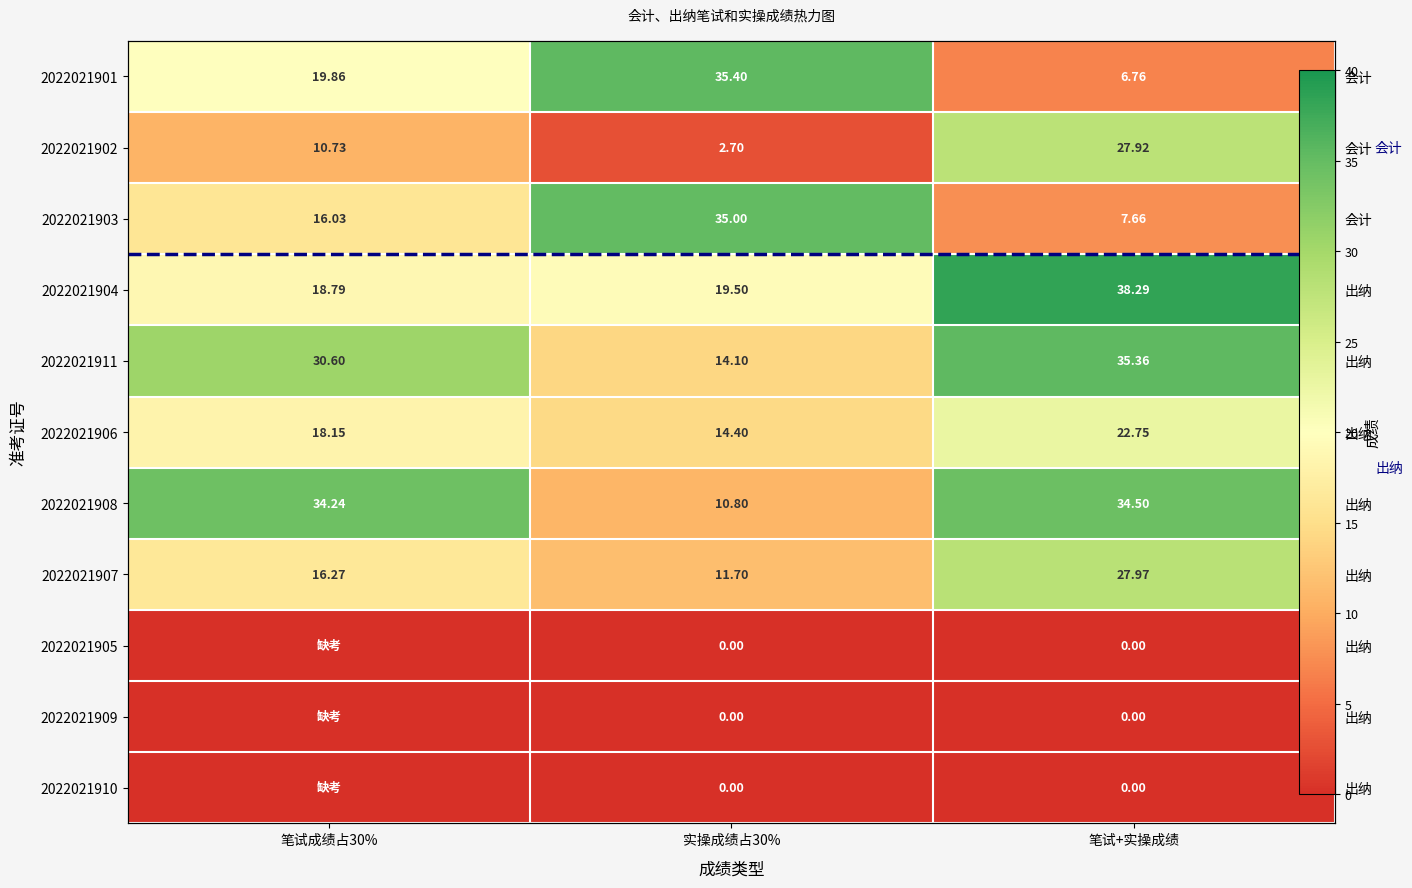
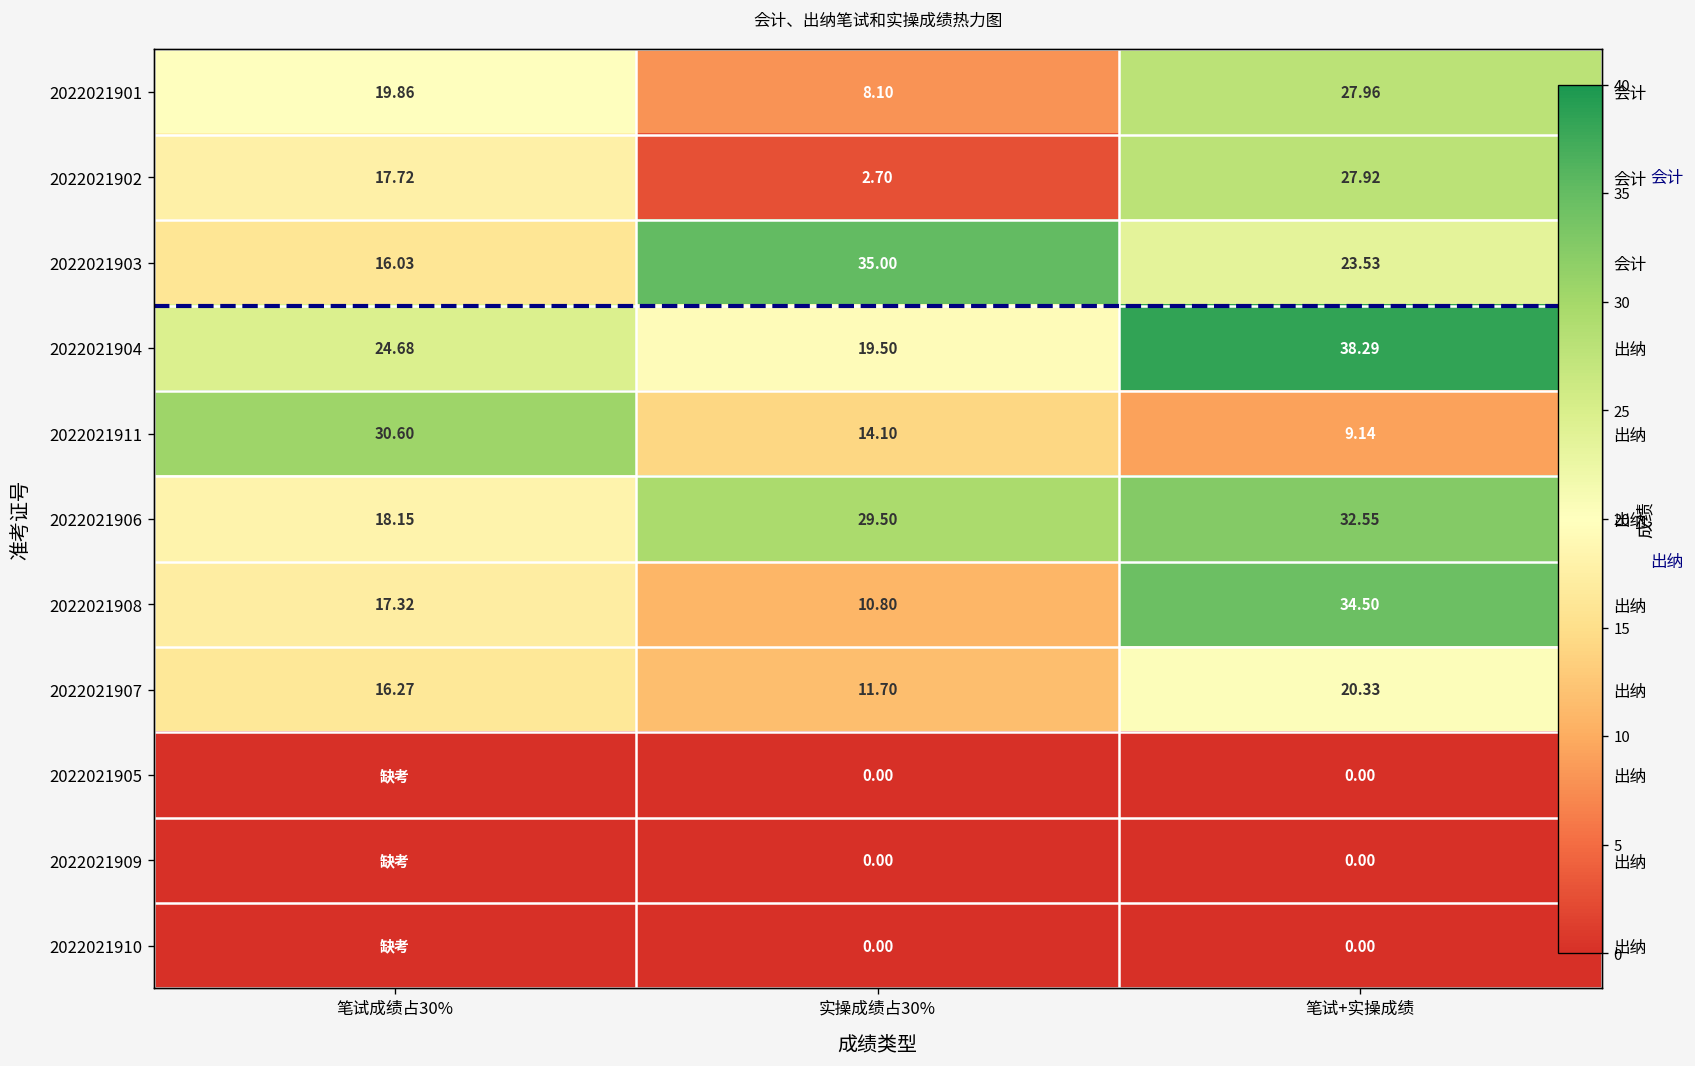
2022021901, 实操成绩占30%: 35.40 -> 8.10
2022021901, 笔试+实操成绩: 6.76 -> 27.96
2022021902, 笔试成绩占30%: 10.73 -> 17.72
2022021903, 笔试+实操成绩: 7.66 -> 23.53
2022021904, 笔试成绩占30%: 18.79 -> 24.68
2022021911, 笔试+实操成绩: 35.36 -> 9.14
2022021906, 实操成绩占30%: 14.40 -> 29.50
2022021906, 笔试+实操成绩: 22.75 -> 32.55
2022021908, 笔试成绩占30%: 34.24 -> 17.32
2022021907, 笔试+实操成绩: 27.97 -> 20.33
